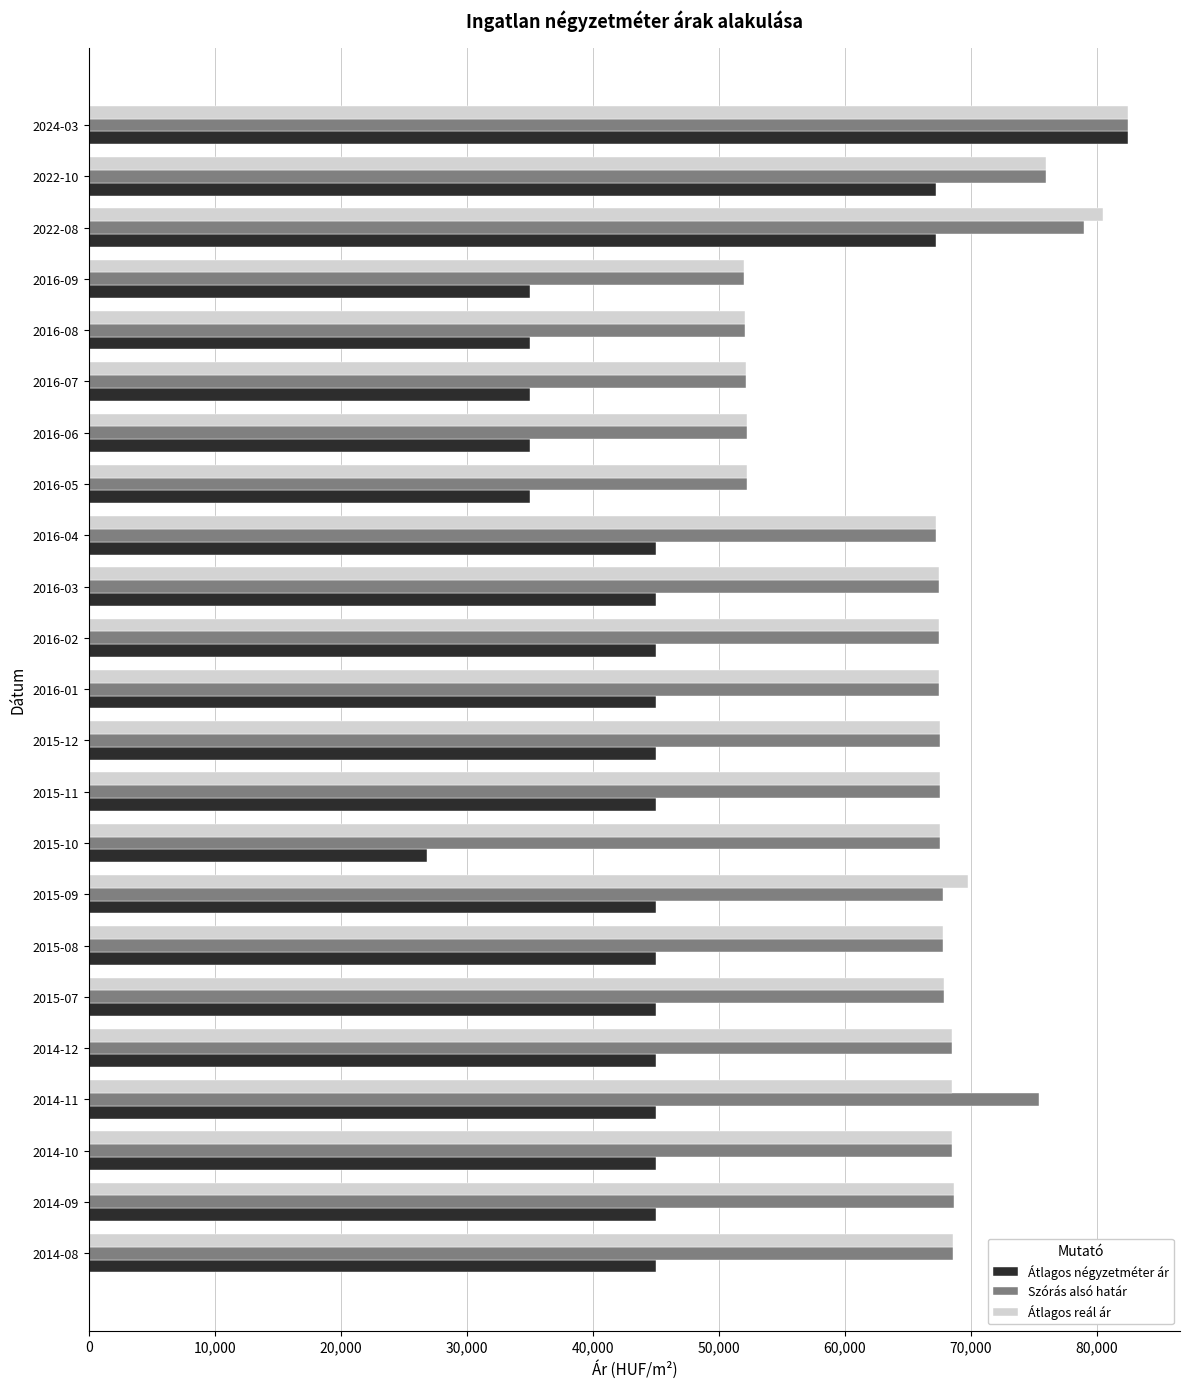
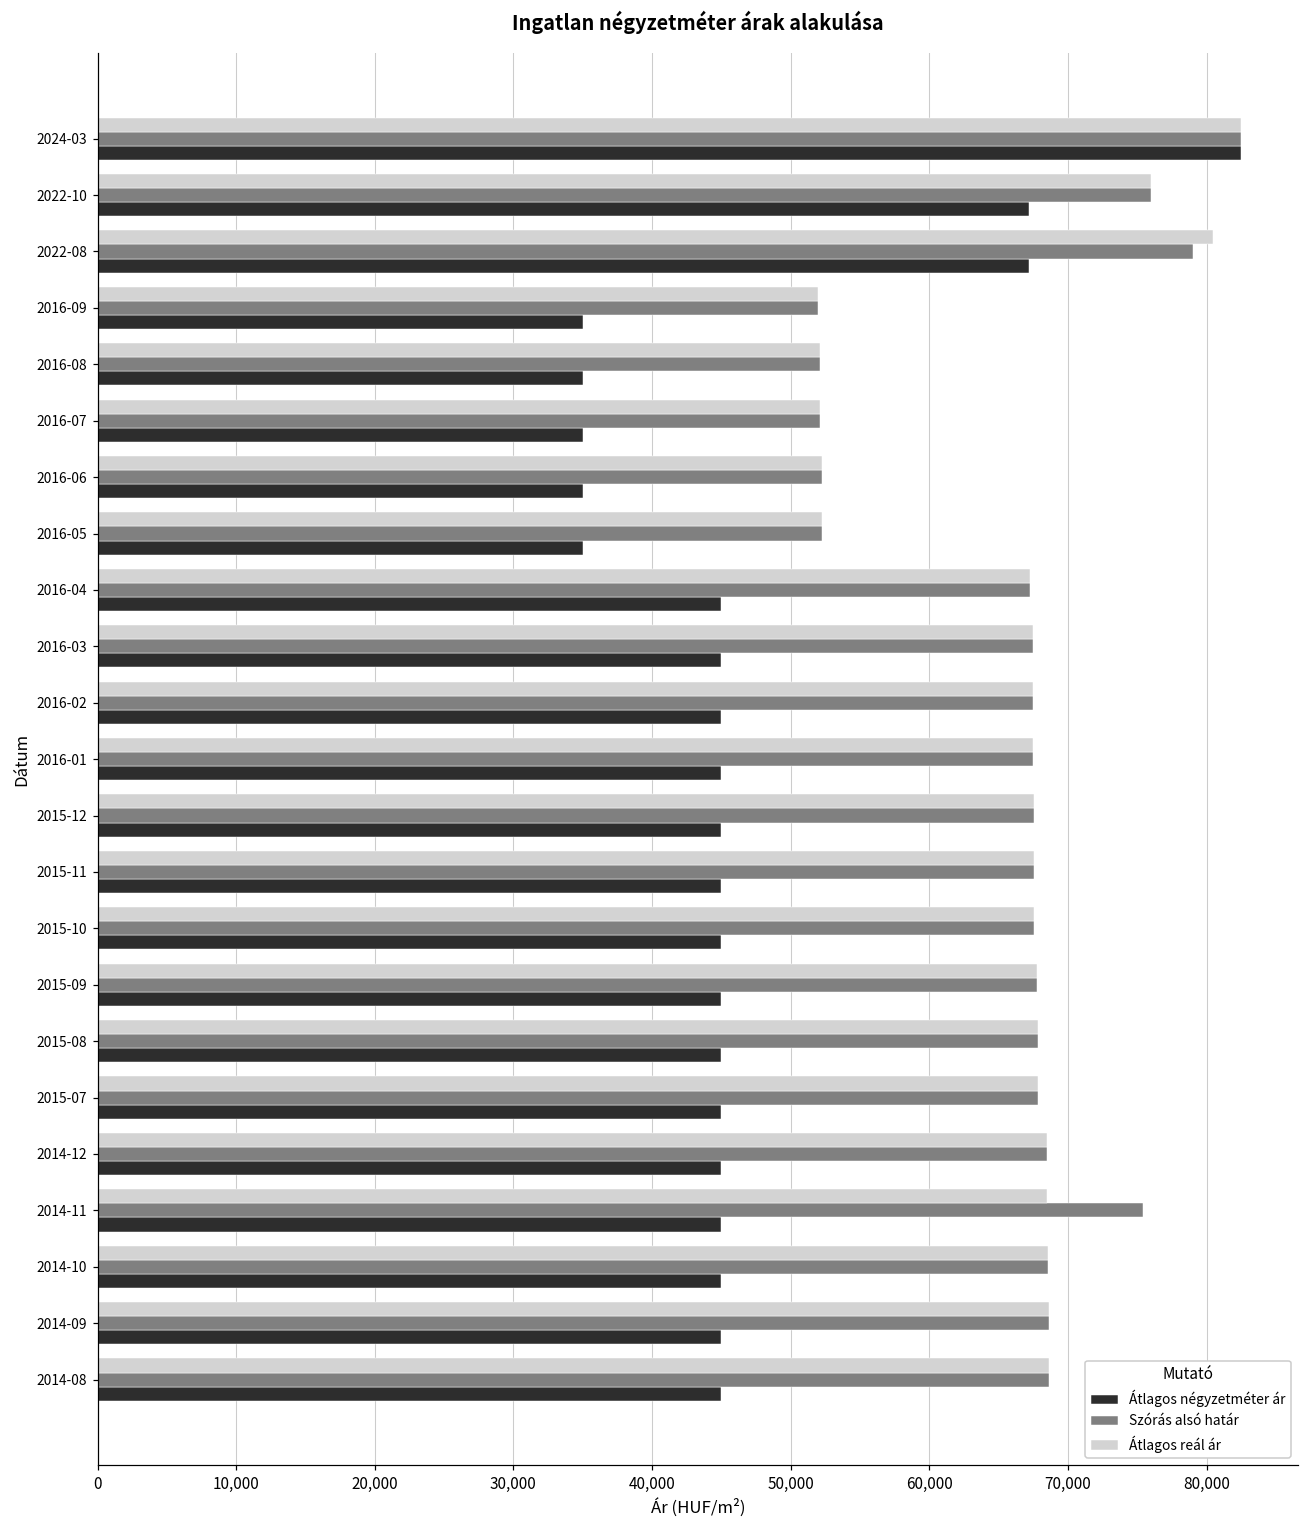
Átlagos négyzetméter ár, 2015-10: 26,800 -> 45,000
Átlagos reál ár, 2015-09: 69,800 -> 67,800
